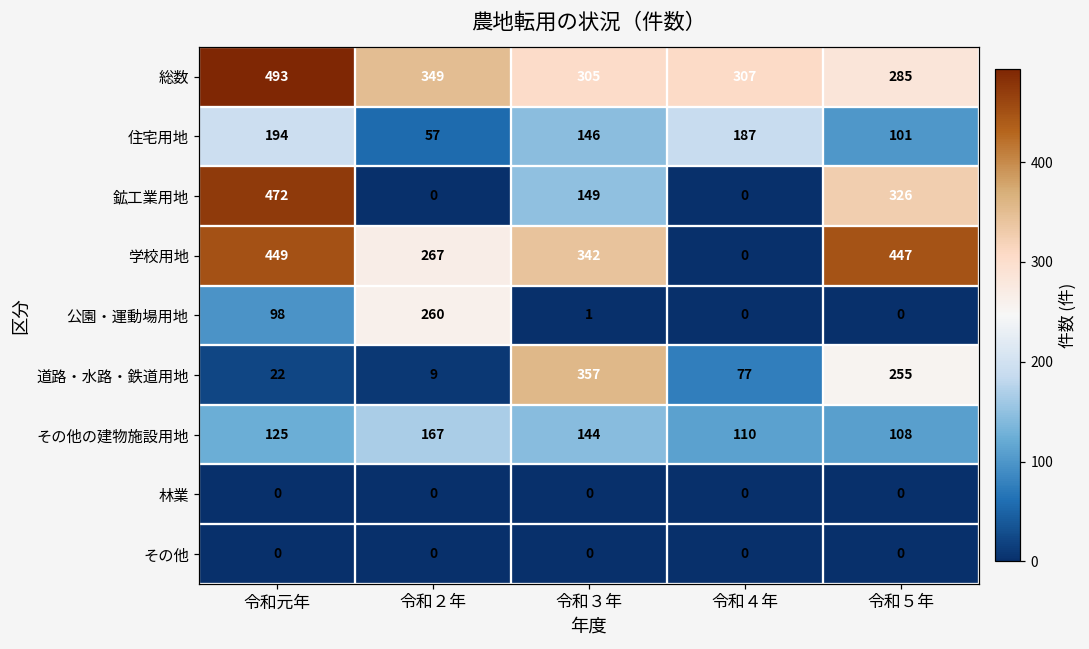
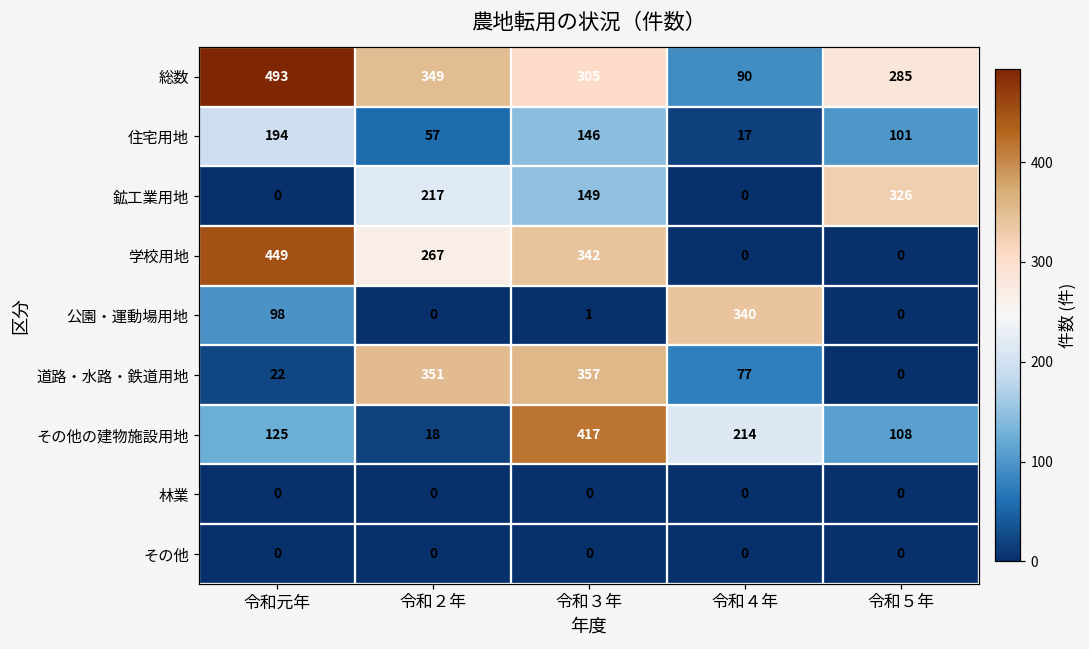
総数, 令和４年: 307 -> 90
住宅用地, 令和４年: 187 -> 17
鉱工業用地, 令和元年: 472 -> 0
鉱工業用地, 令和２年: 0 -> 217
学校用地, 令和５年: 447 -> 0
公園・運動場用地, 令和２年: 260 -> 0
公園・運動場用地, 令和４年: 0 -> 340
道路・水路・鉄道用地, 令和２年: 9 -> 351
道路・水路・鉄道用地, 令和５年: 255 -> 0
その他の建物施設用地, 令和２年: 167 -> 18
その他の建物施設用地, 令和３年: 144 -> 417
その他の建物施設用地, 令和４年: 110 -> 214
